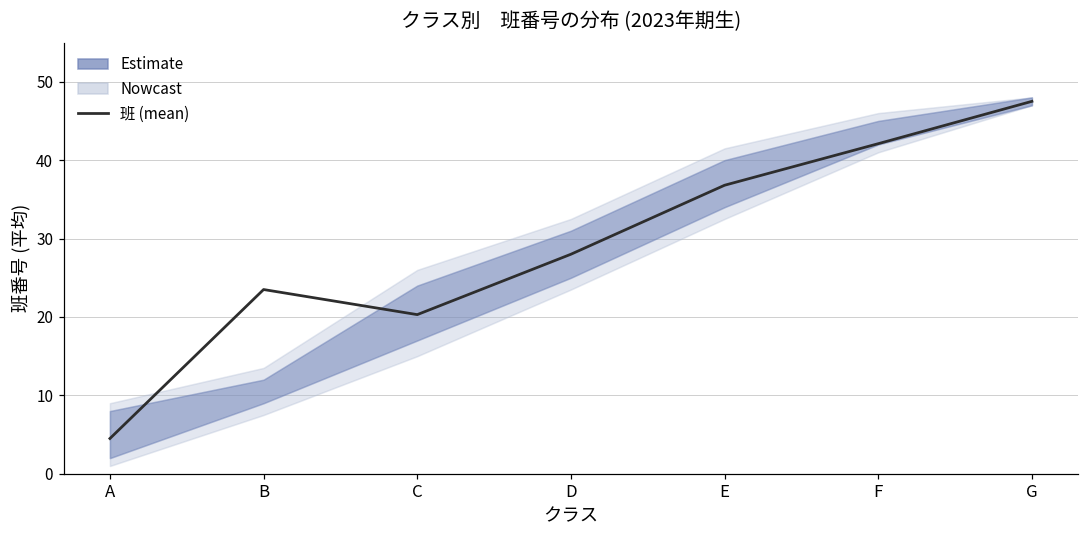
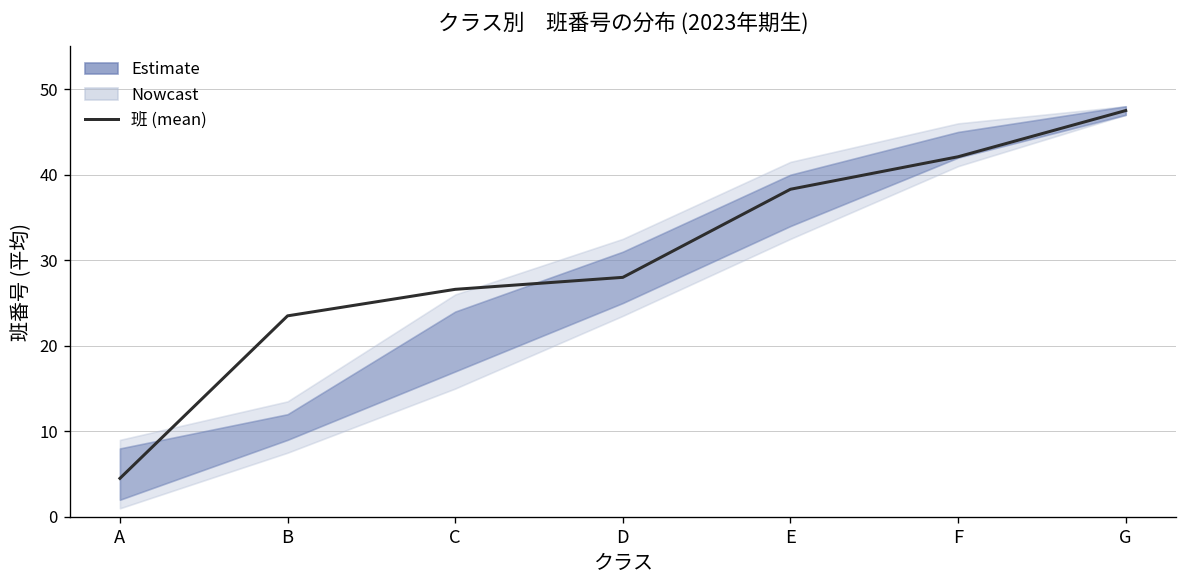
班 (mean), C: 20 -> 27
班 (mean), E: 37 -> 38
